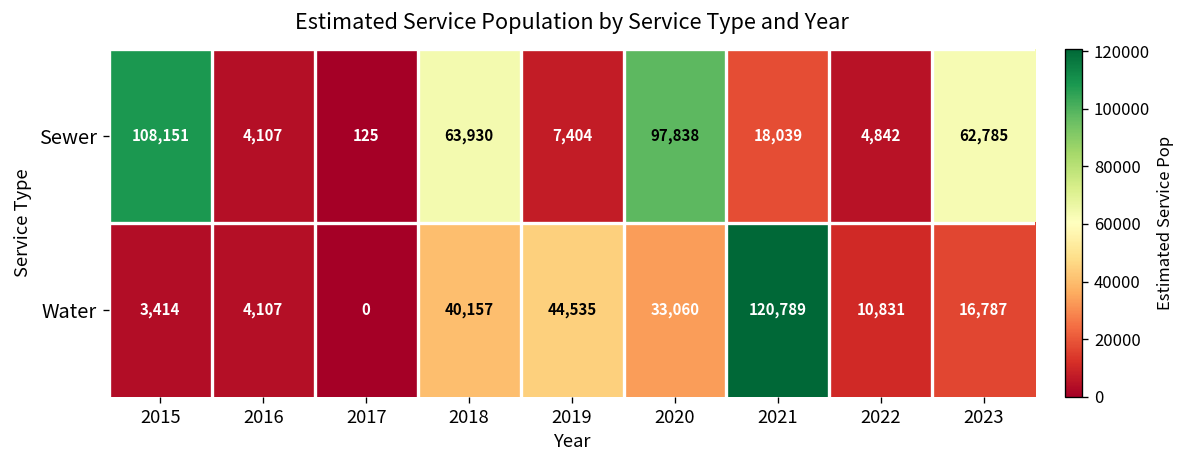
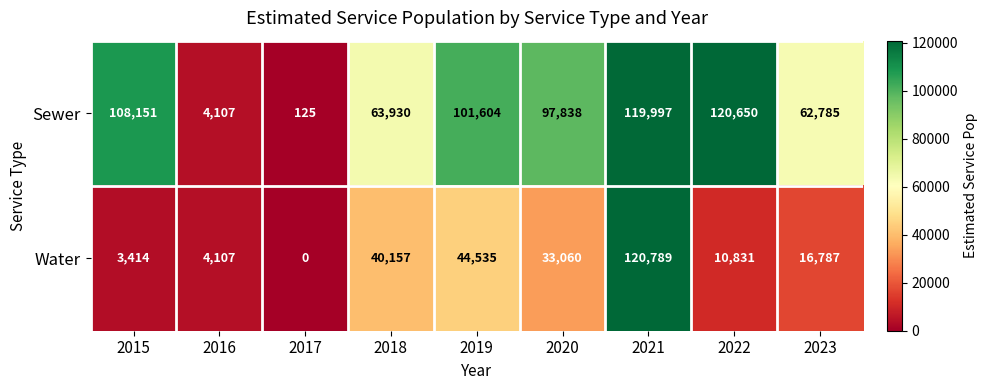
Sewer, 2019: 7,404 -> 101,604
Sewer, 2021: 18,039 -> 119,997
Sewer, 2022: 4,842 -> 120,650
